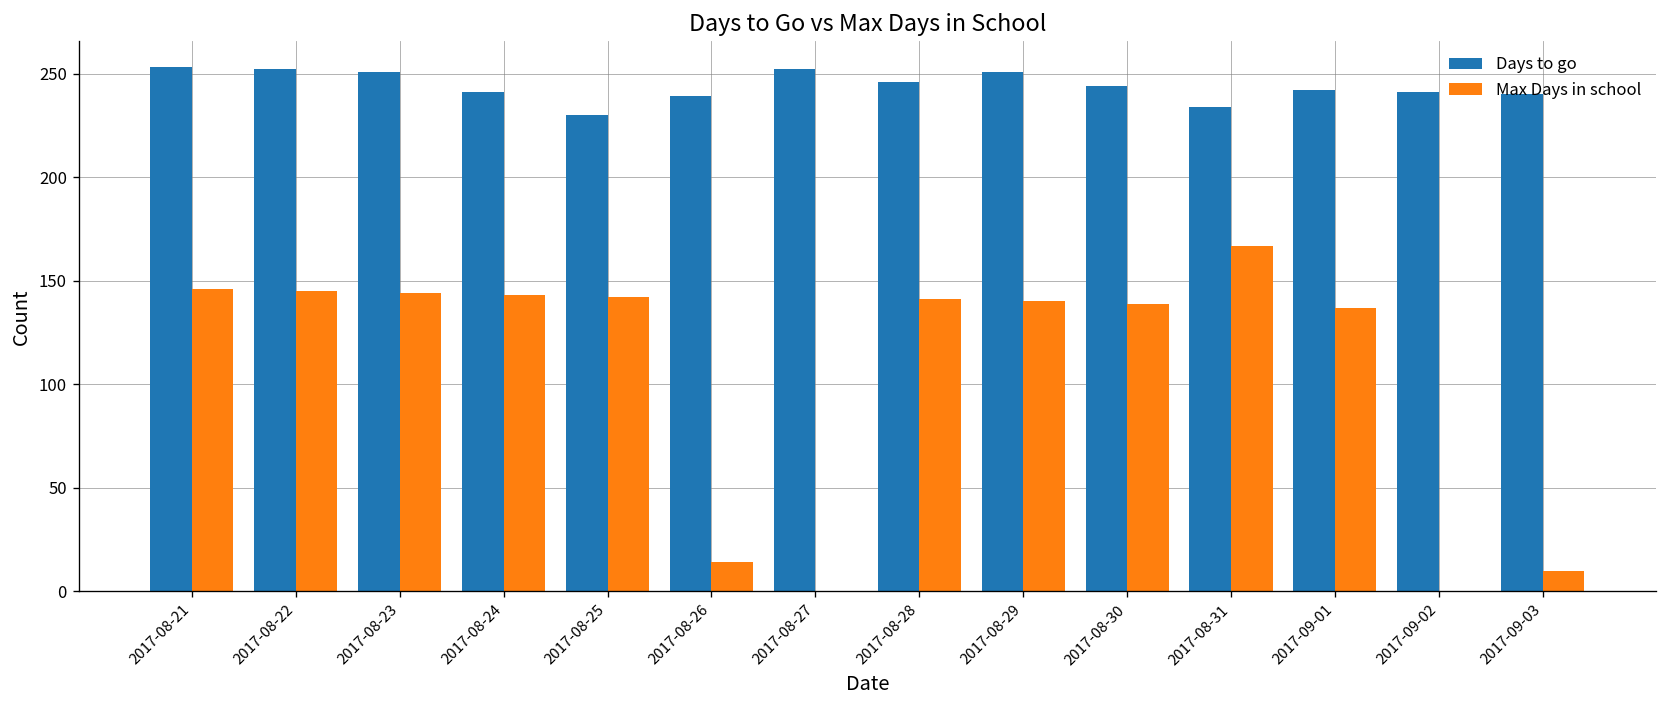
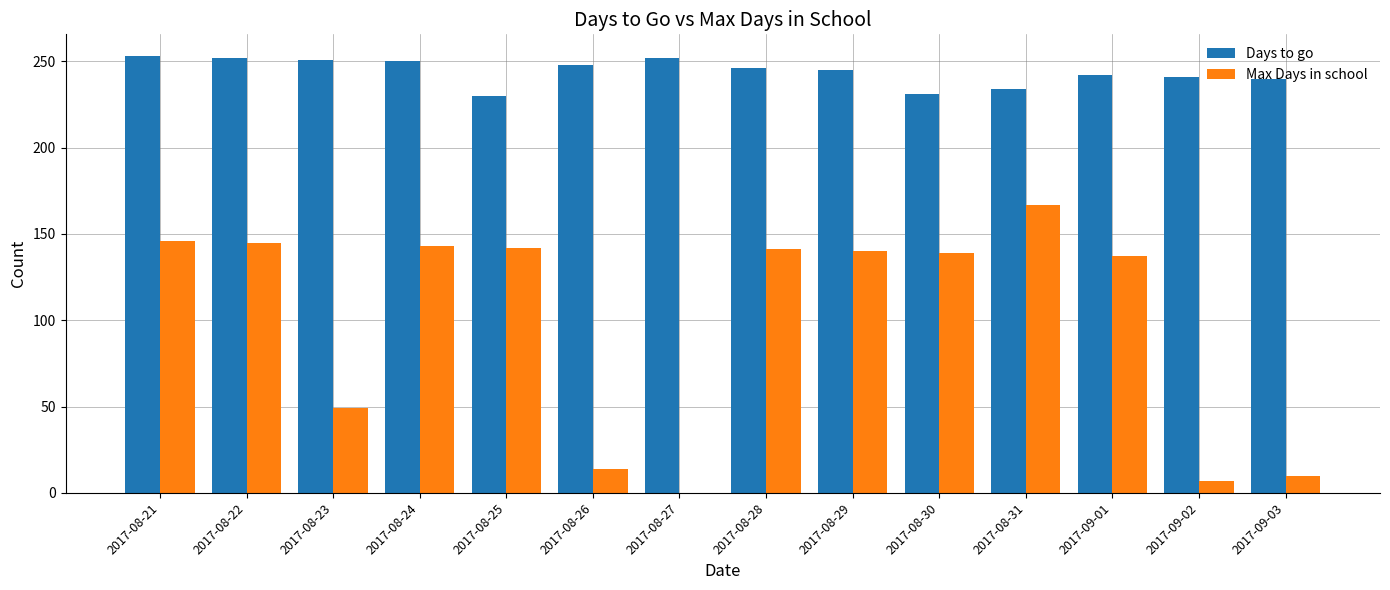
Max Days in school, 2017-08-23: 144 -> 49
Days to go, 2017-08-24: 241 -> 250
Days to go, 2017-08-26: 239 -> 248
Days to go, 2017-08-29: 251 -> 245
Days to go, 2017-08-30: 244 -> 231
Max Days in school, 2017-09-02: 0 -> 7
